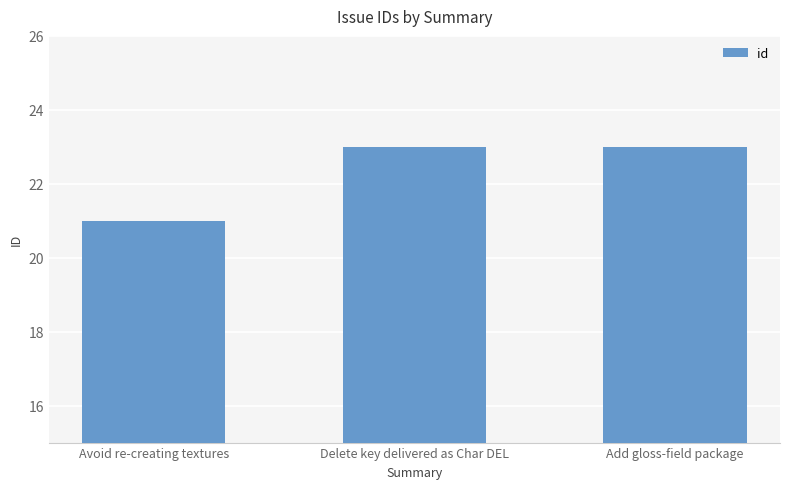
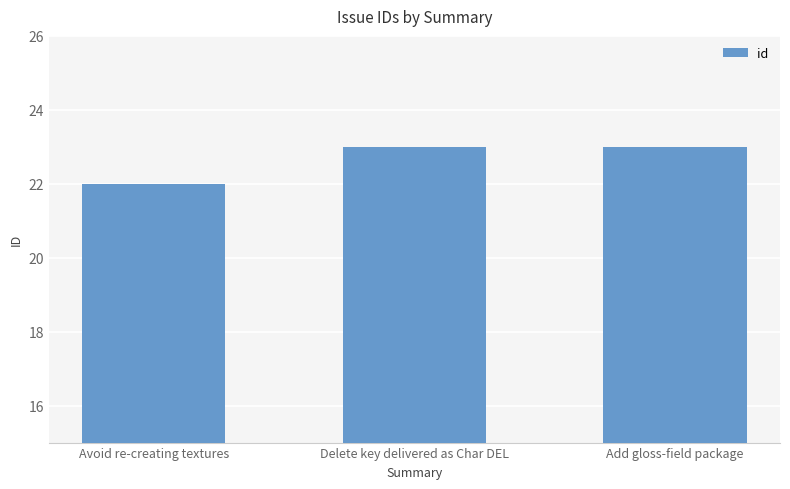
Avoid re-creating textures: 21 -> 22
